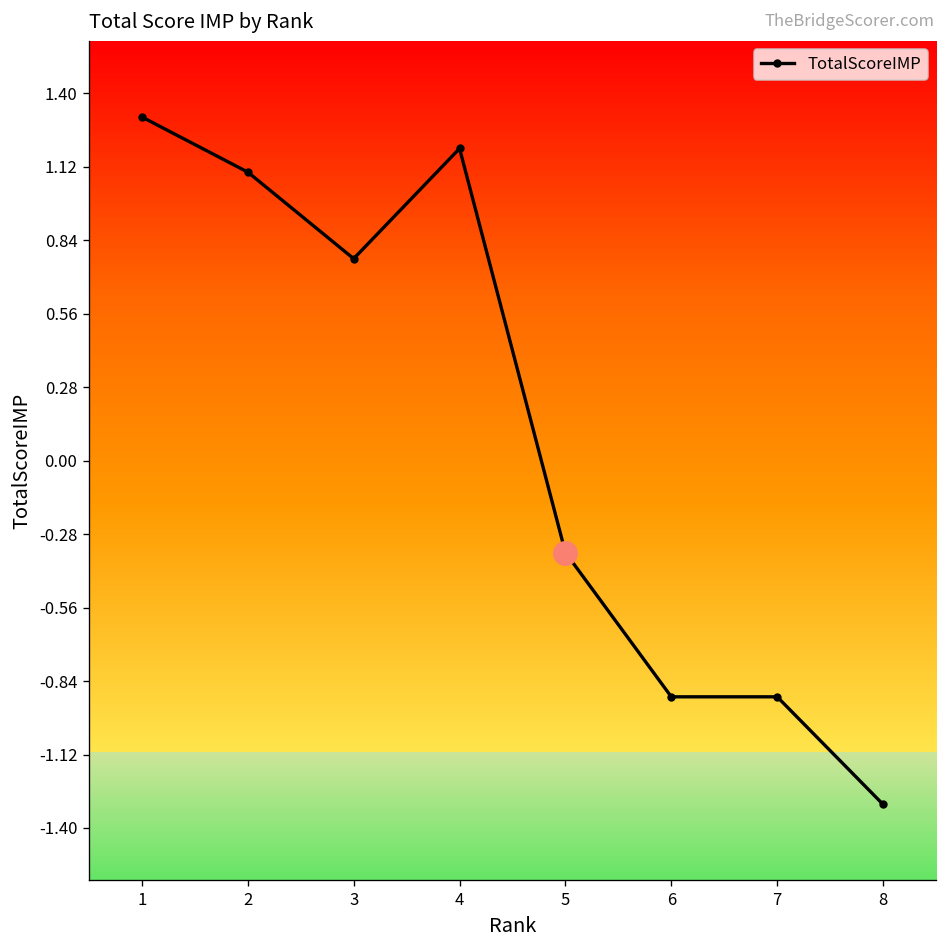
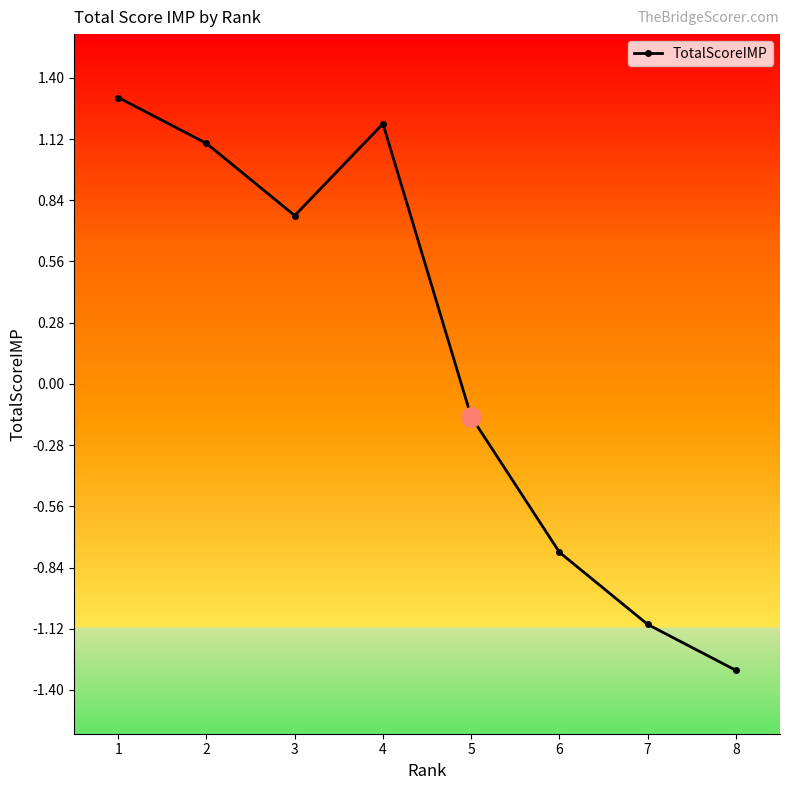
TotalScoreIMP, 5: -0.35 -> -0.15
TotalScoreIMP, 6: -0.90 -> -0.77
TotalScoreIMP, 7: -0.9 -> -1.1
